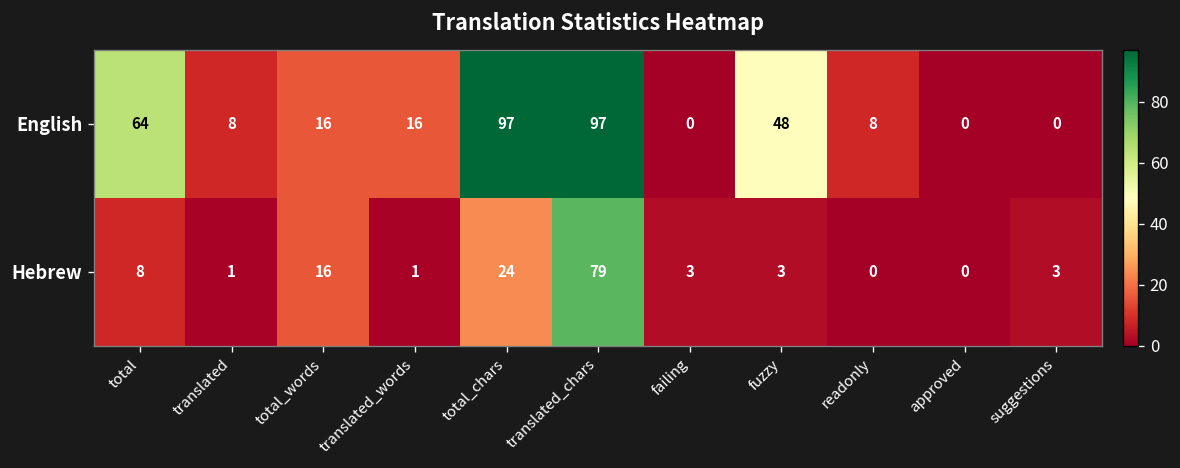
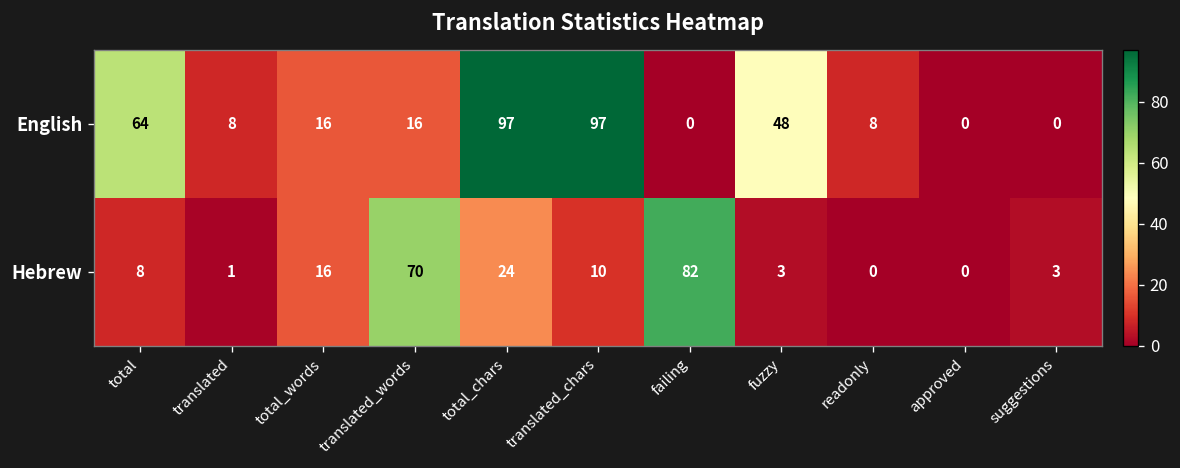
Hebrew, translated_words: 1 -> 70
Hebrew, translated_chars: 79 -> 10
Hebrew, failing: 3 -> 82
